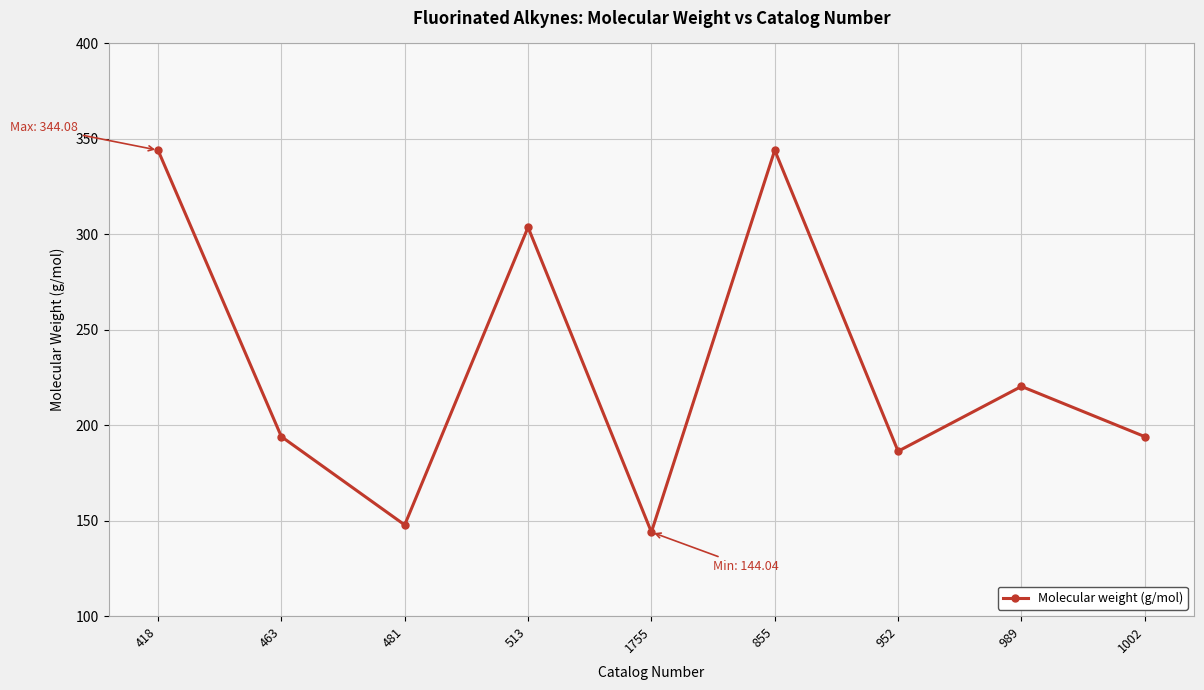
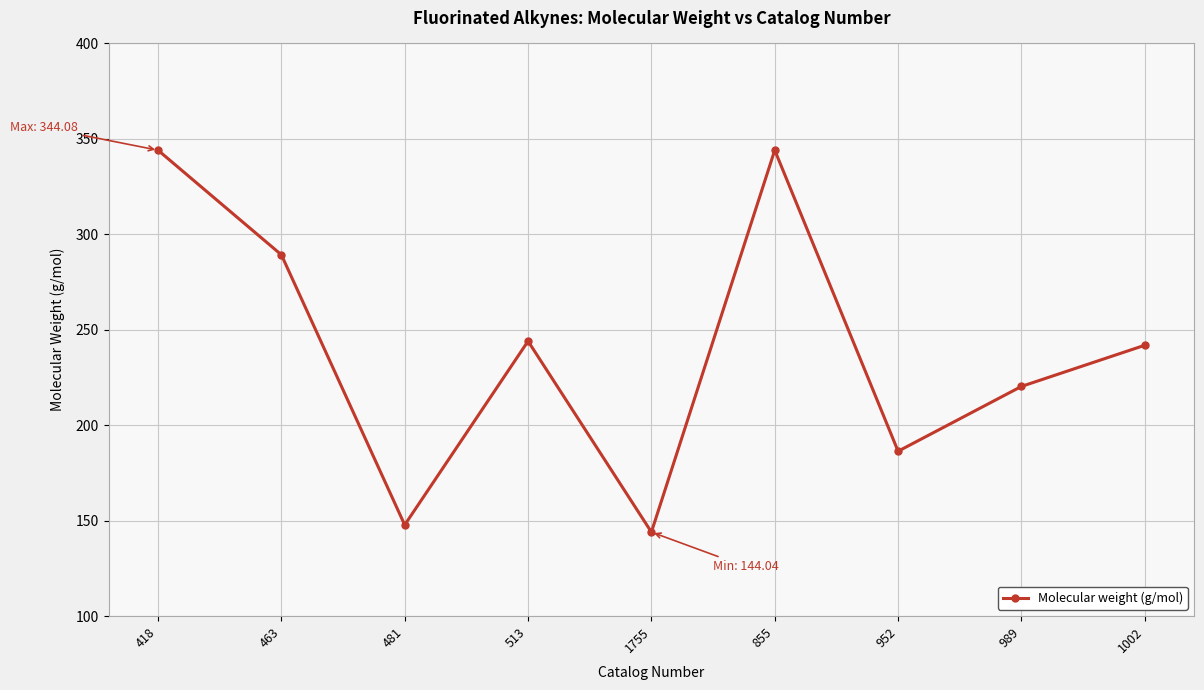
463: 194 -> 289
513: 304 -> 244
1002: 194 -> 242
